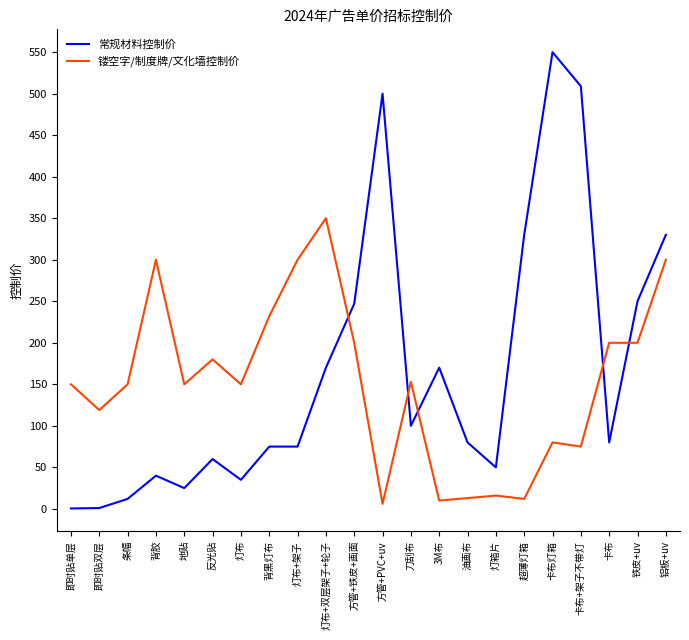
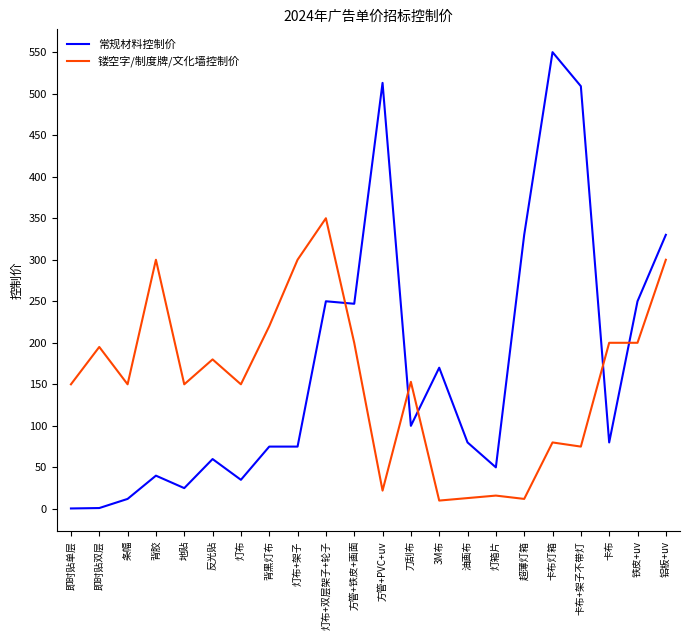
镂空字/制度牌/文化墙控制价, 即时贴双层: 120 -> 200
镂空字/制度牌/文化墙控制价, 背黑灯布: 230 -> 220
常规材料控制价, 灯布+双层架子+轮子: 170 -> 250
常规材料控制价, 方管+PVC+uv: 500 -> 510
镂空字/制度牌/文化墙控制价, 方管+PVC+uv: 10 -> 20
